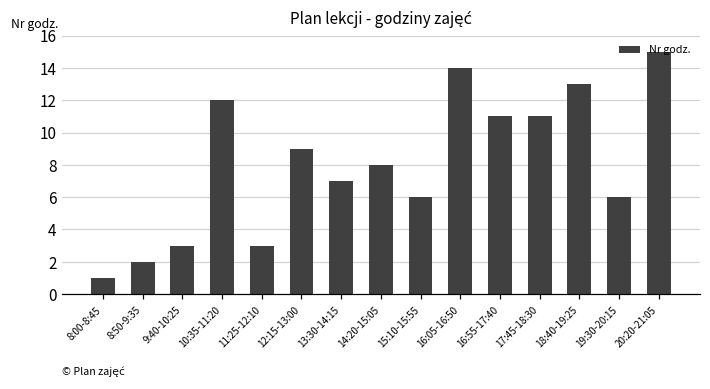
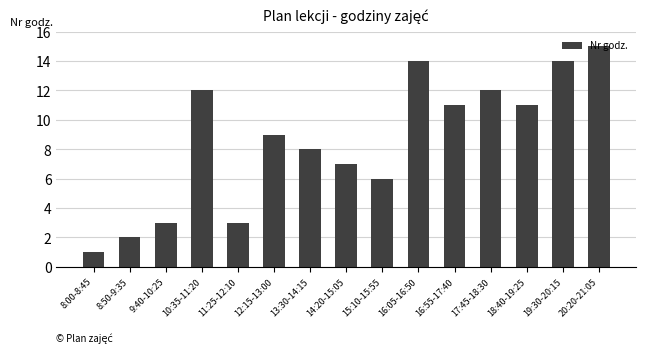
13:30-14:15: 7 -> 8
14:20-15:05: 8 -> 7
17:45-18:30: 11 -> 12
18:40-19:25: 13 -> 11
19:30-20:15: 6 -> 14
